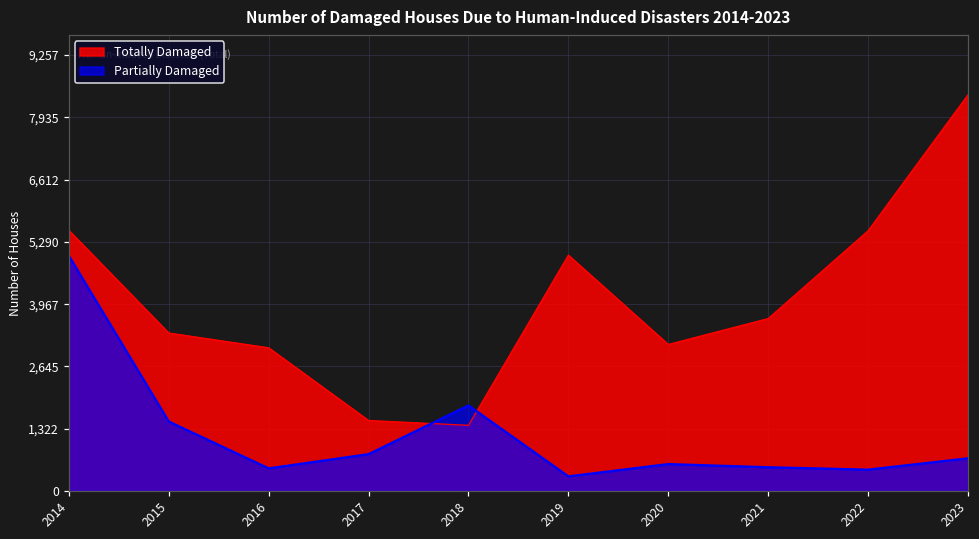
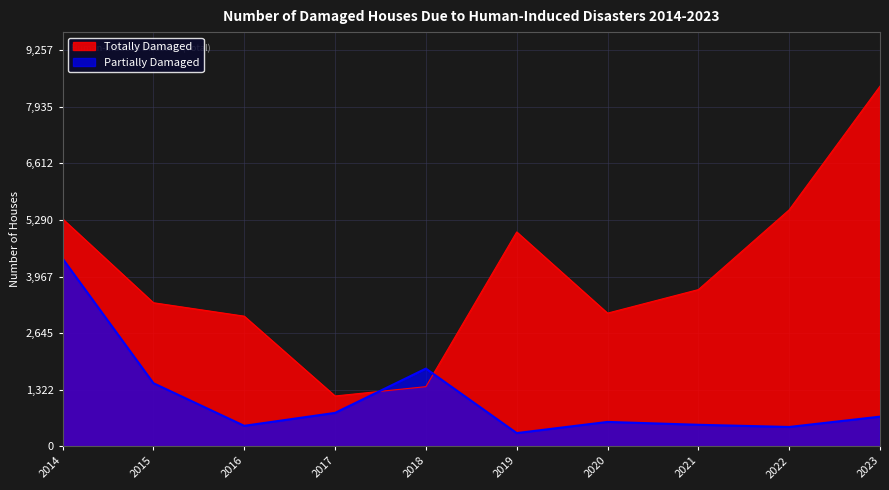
Totally Damaged, 2014: 5,500 -> 5,300
Partially Damaged, 2014: 5,000 -> 4,400
Totally Damaged, 2017: 1,500 -> 1,200
